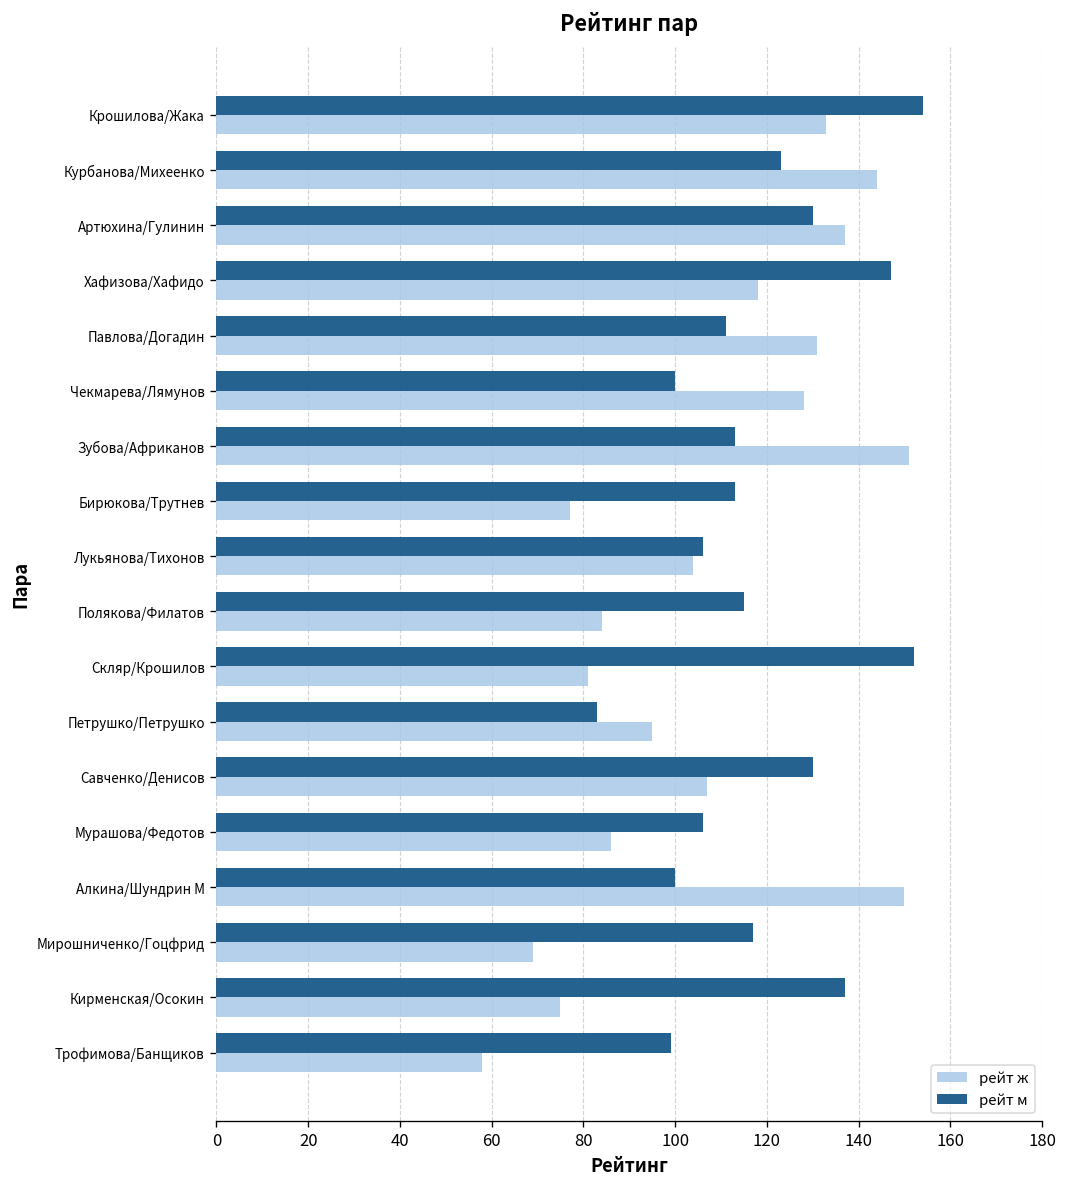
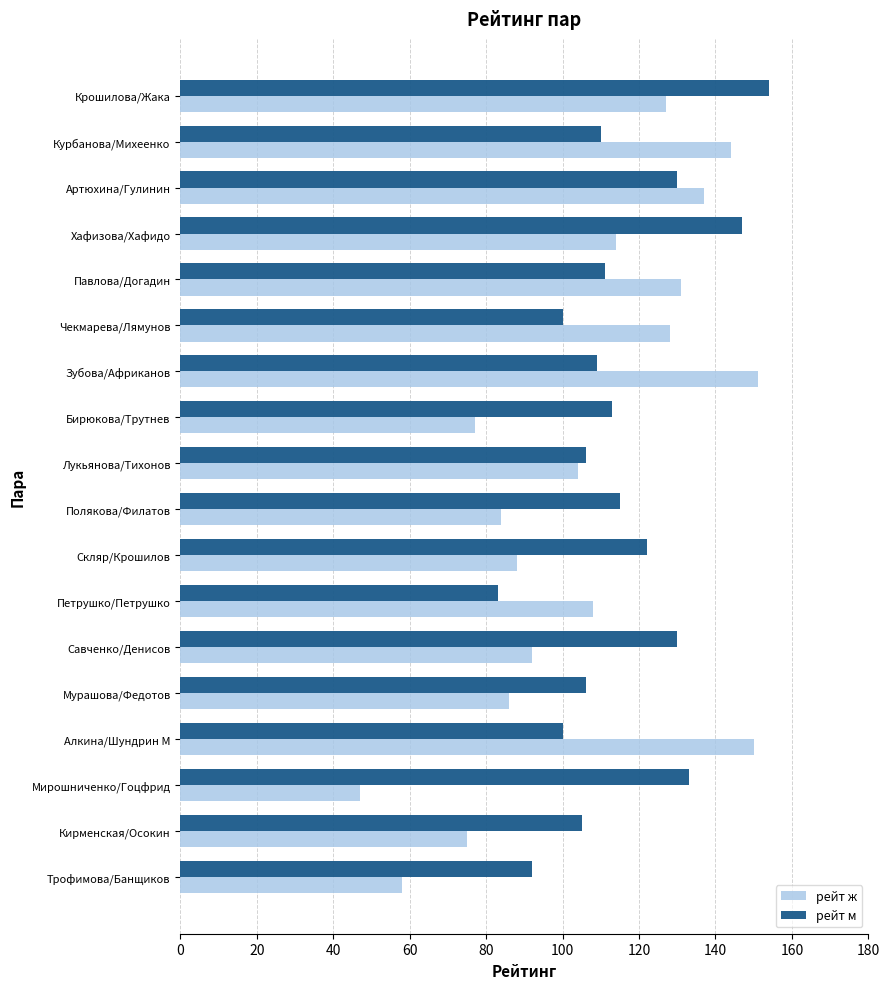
рейт ж, Крошилова/Жака: 133 -> 127
рейт м, Курбанова/Михеенко: 123 -> 110
рейт ж, Хафизова/Хафидо: 118 -> 114
рейт м, Зубова/Африканов: 113 -> 109
рейт м, Скляр/Крошилов: 152 -> 122
рейт ж, Скляр/Крошилов: 81 -> 88
рейт ж, Петрушко/Петрушко: 95 -> 108
рейт ж, Савченко/Денисов: 107 -> 92
рейт м, Мирошниченко/Гоцфрид: 117 -> 133
рейт ж, Мирошниченко/Гоцфрид: 69 -> 47
рейт м, Кирменская/Осокин: 137 -> 105
рейт м, Трофимова/Банщиков: 99 -> 92
